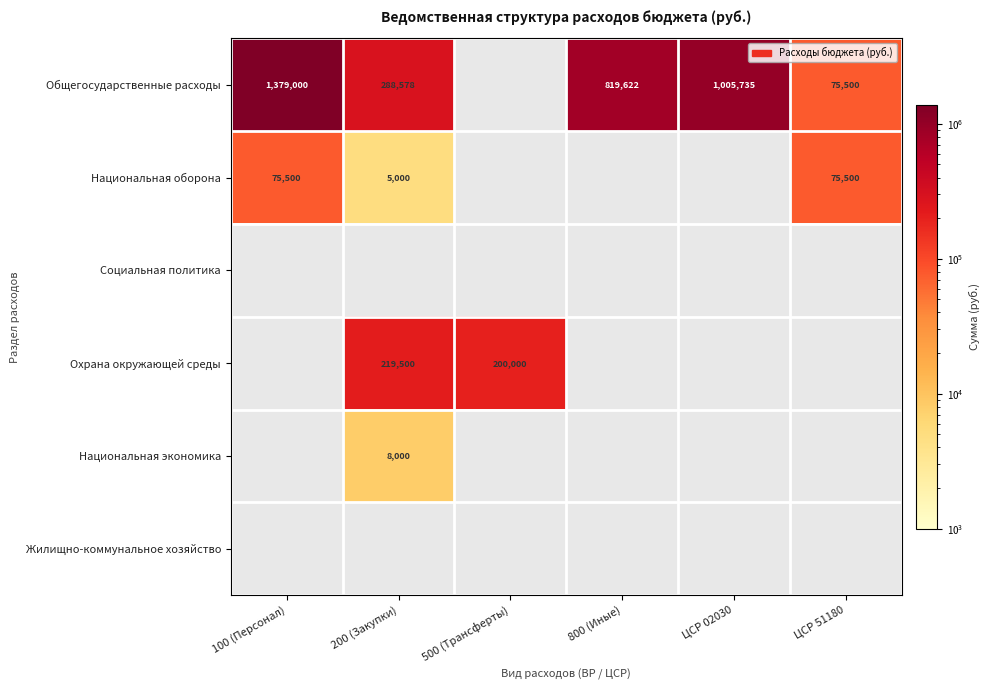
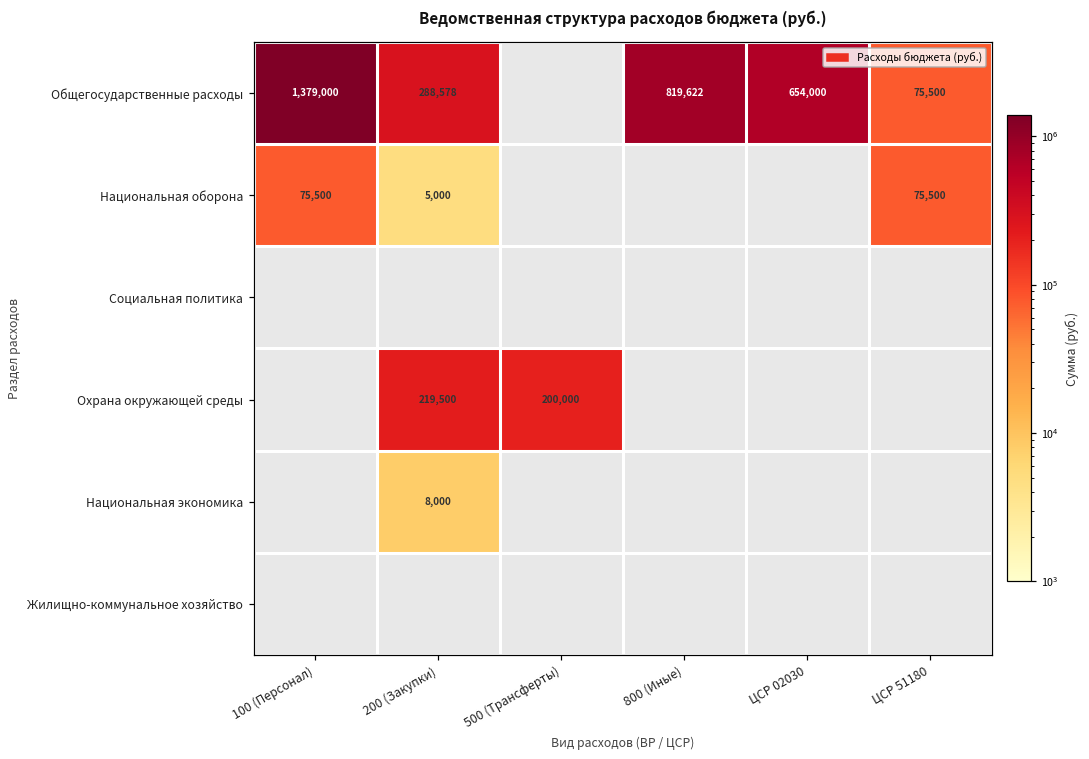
Общегосударственные расходы, ЦСР 02030: 1,005,735 -> 654,000
